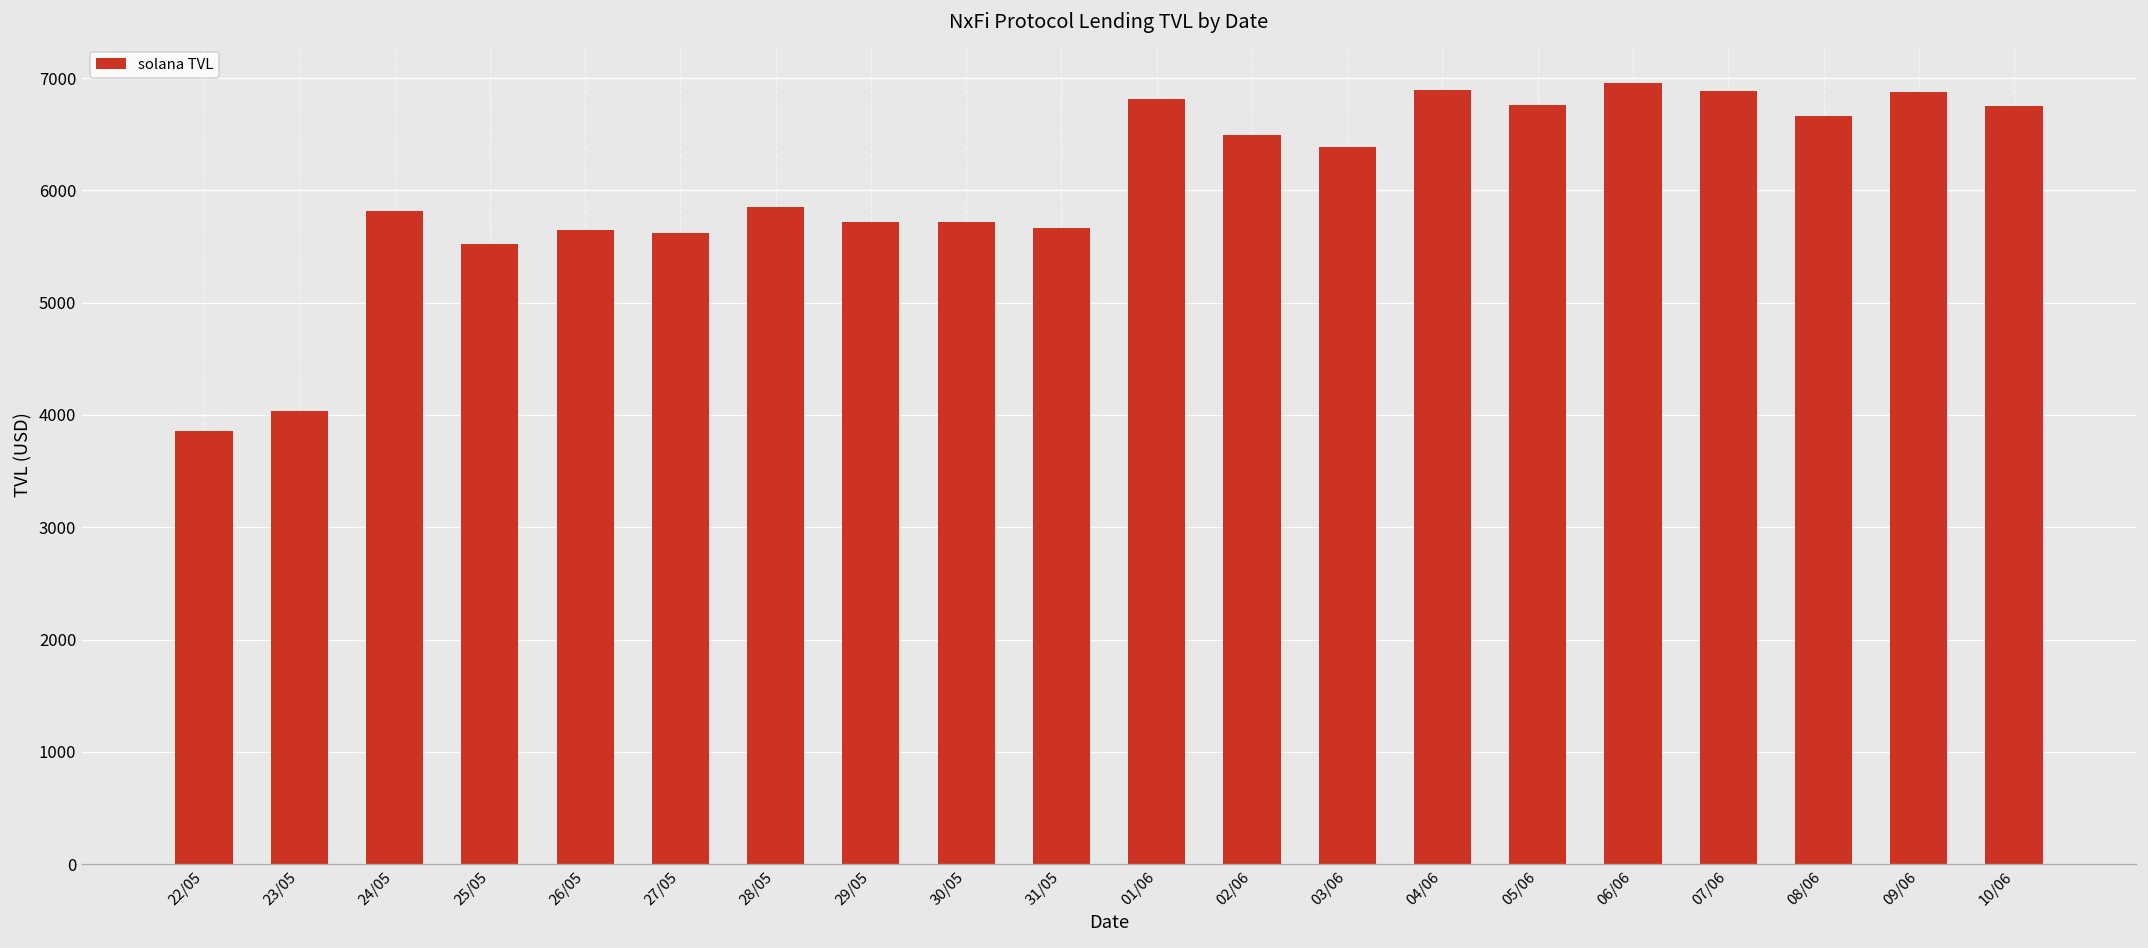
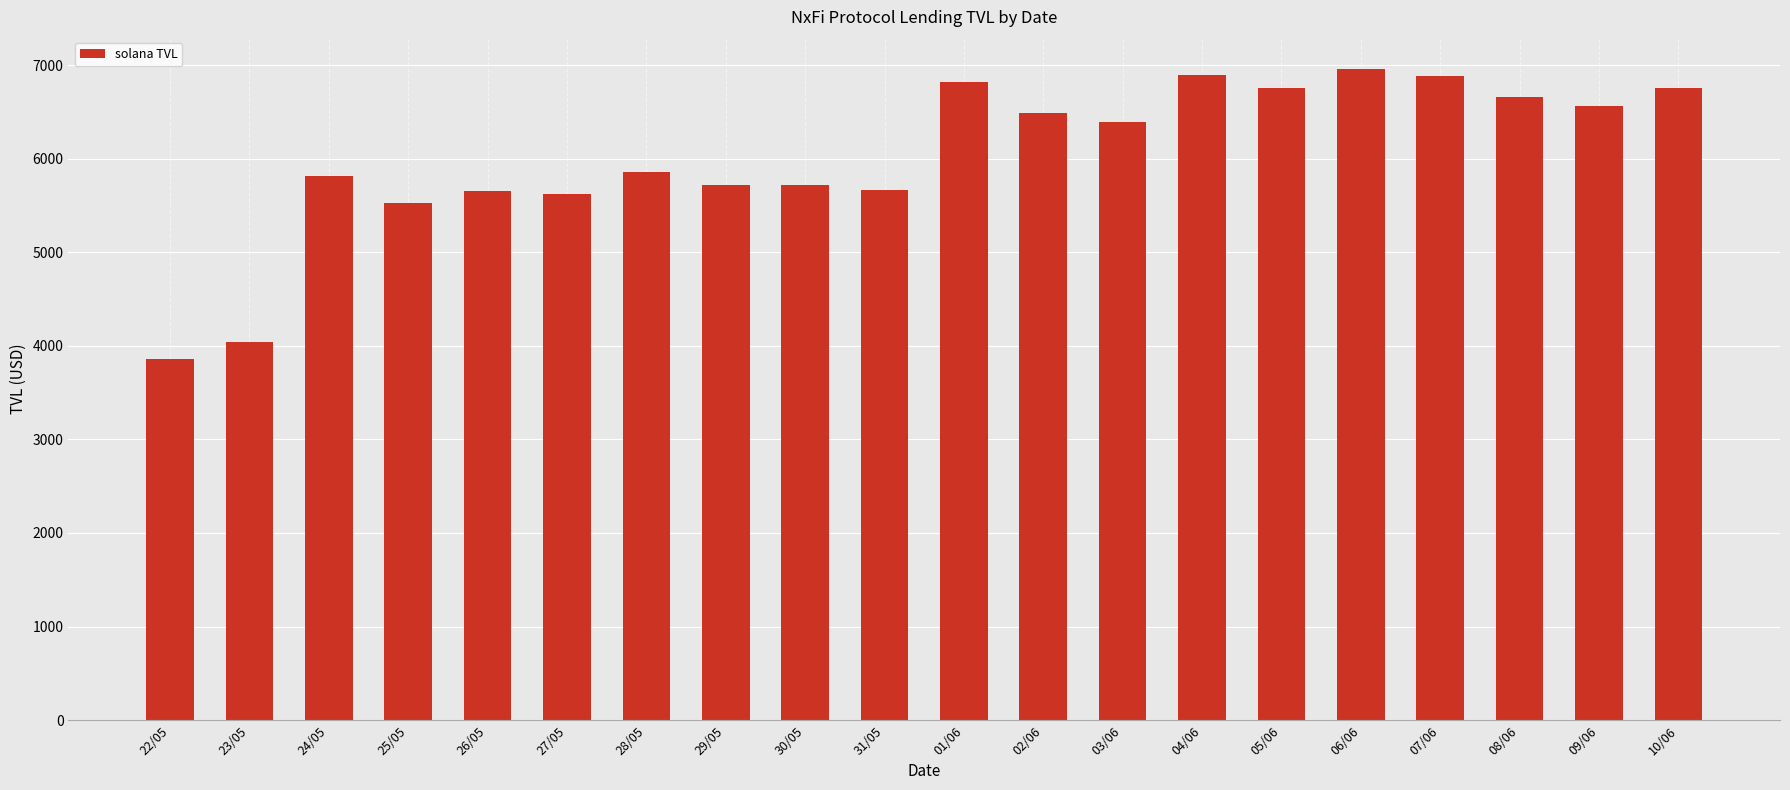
09/06: 6900 -> 6600
